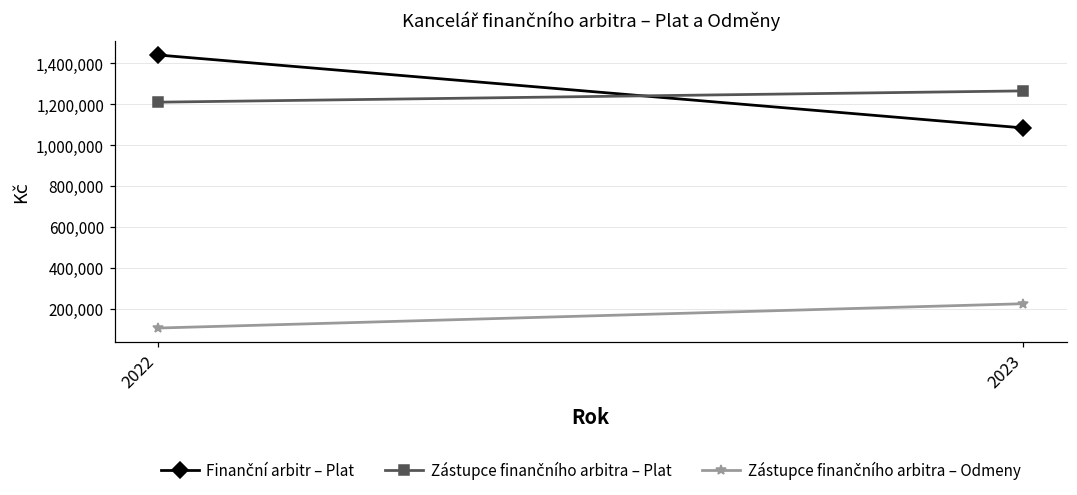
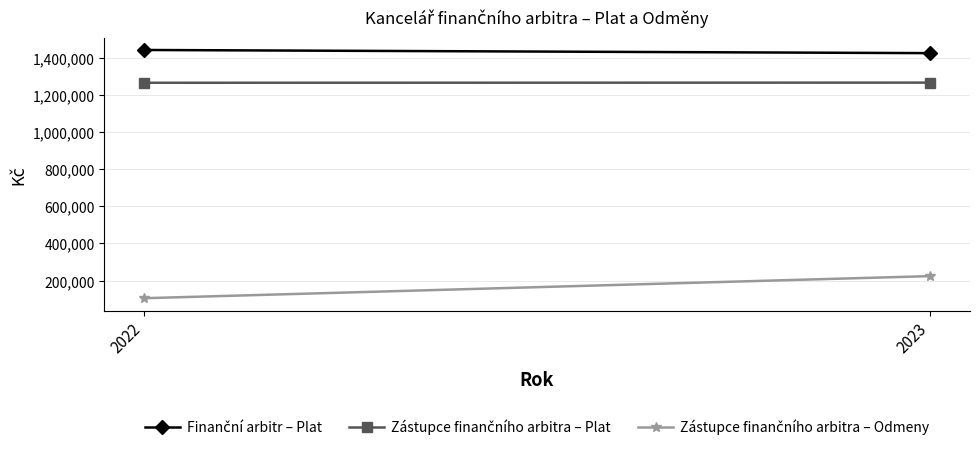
Zástupce finančního arbitra – Plat, 2022: 1,210,000 -> 1,260,000
Finanční arbitr – Plat, 2023: 1,080,000 -> 1,420,000
